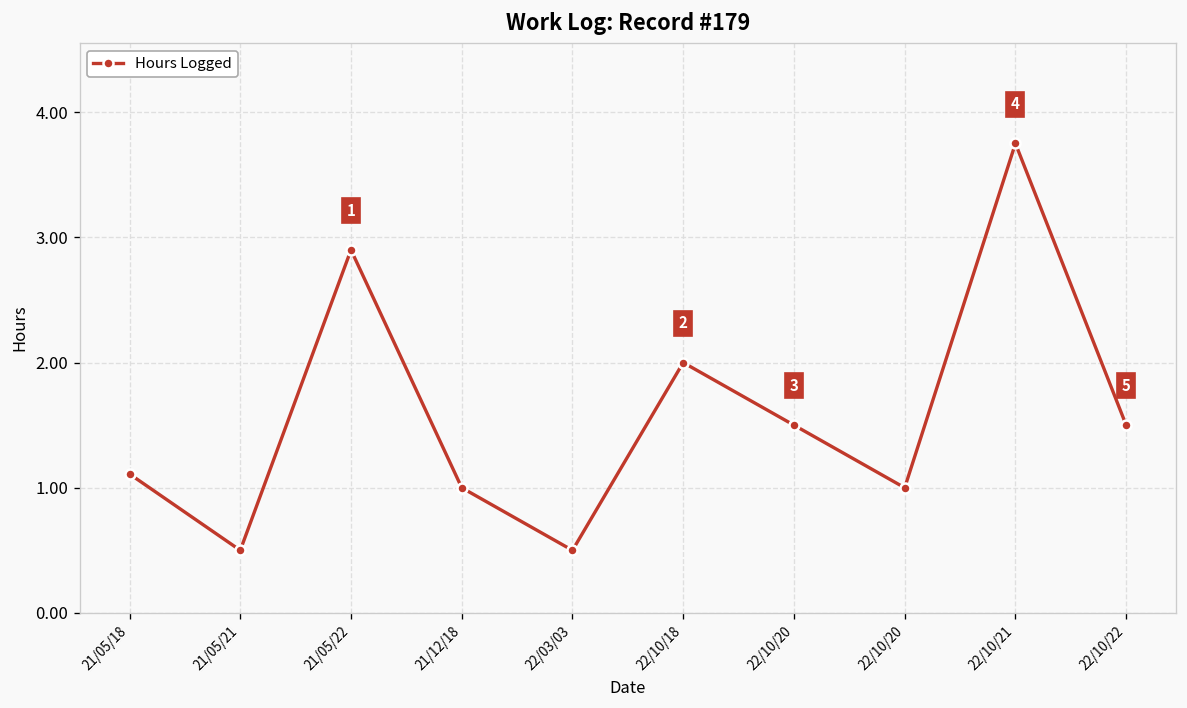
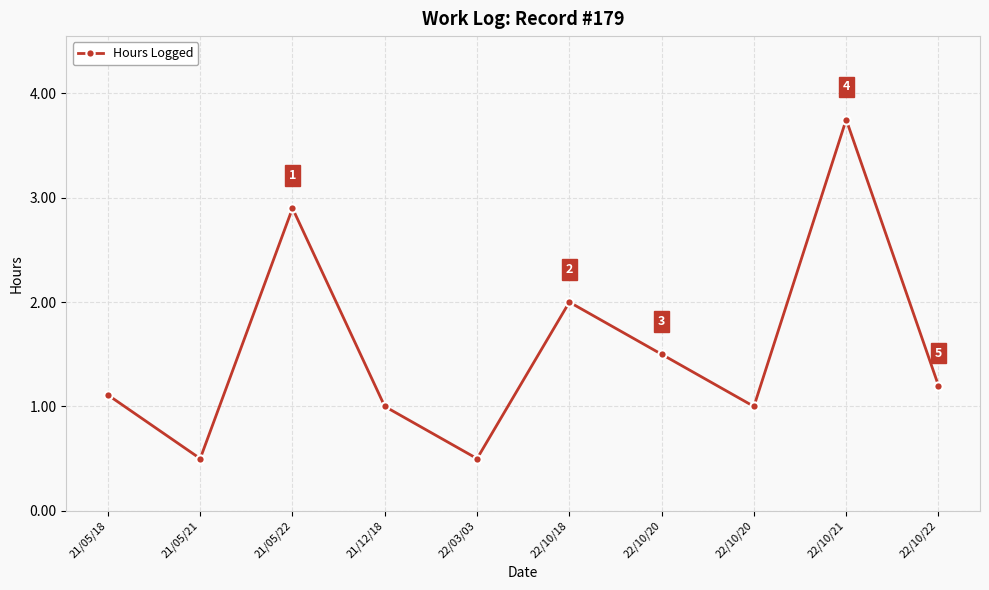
22/10/22: 1.5 -> 1.2
